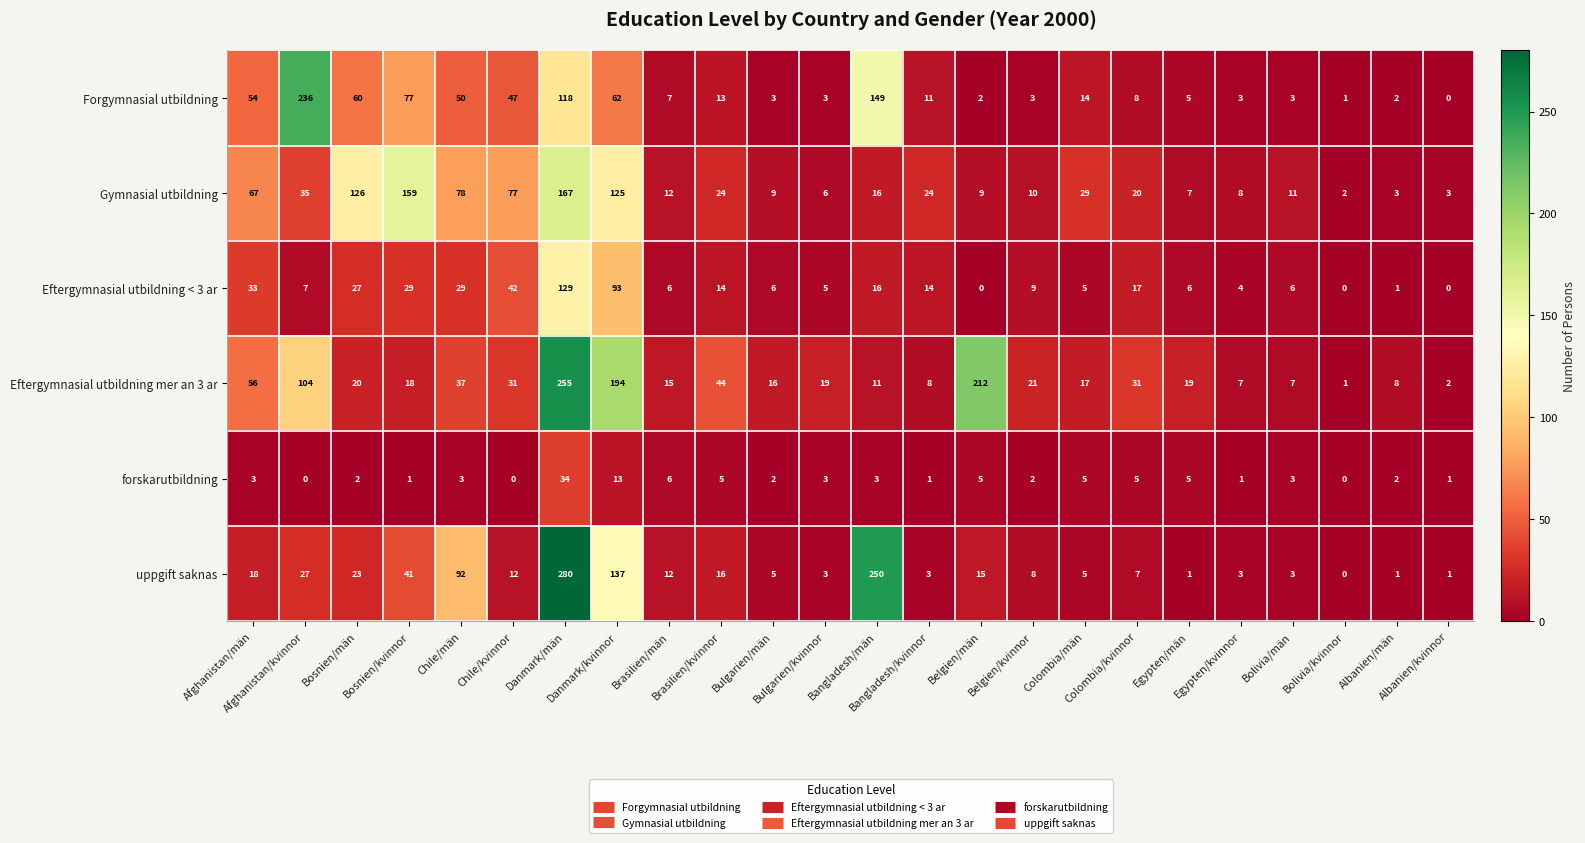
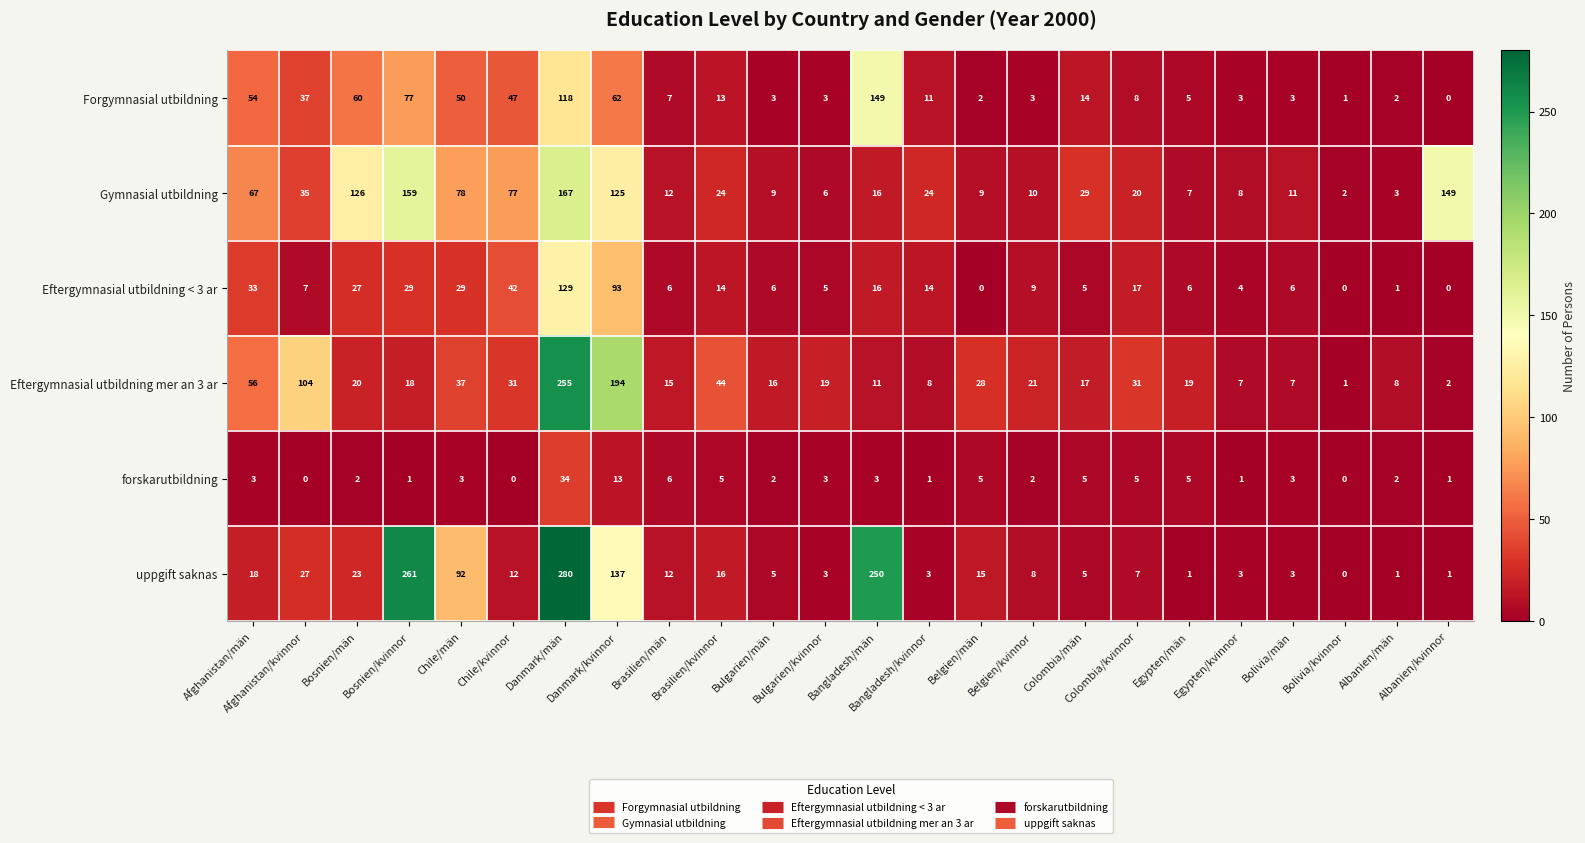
Forgymnasial utbildning, Afghanistan/kvinnor: 236 -> 37
Gymnasial utbildning, Albanien/kvinnor: 3 -> 149
Eftergymnasial utbildning mer an 3 ar, Belgien/män: 212 -> 28
uppgift saknas, Bosnien/kvinnor: 41 -> 261
